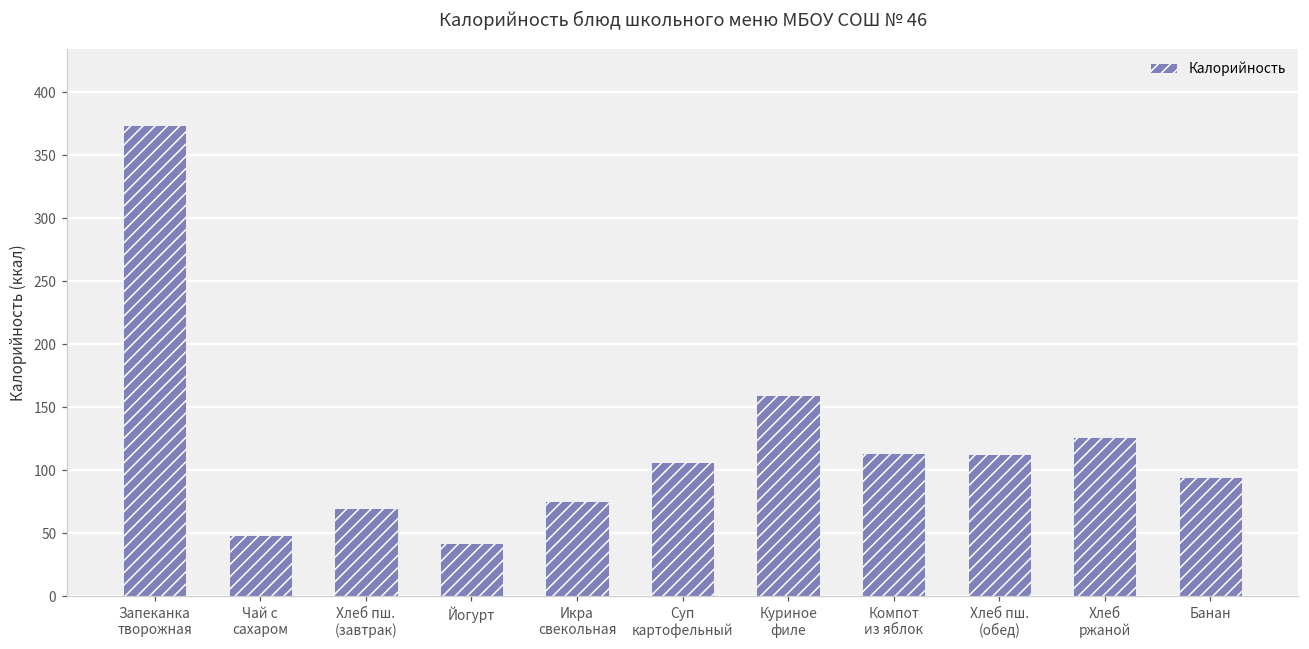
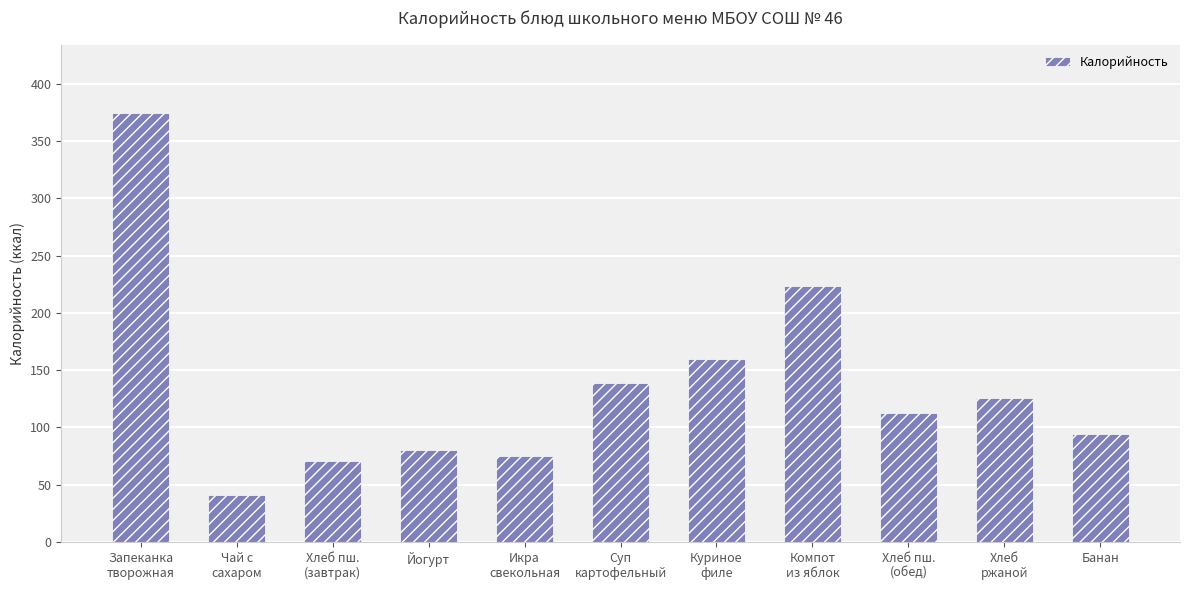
Чай с сахаром: 48 -> 41
Йогурт: 42 -> 80
Суп картофельный: 107 -> 138
Компот из яблок: 114 -> 224
